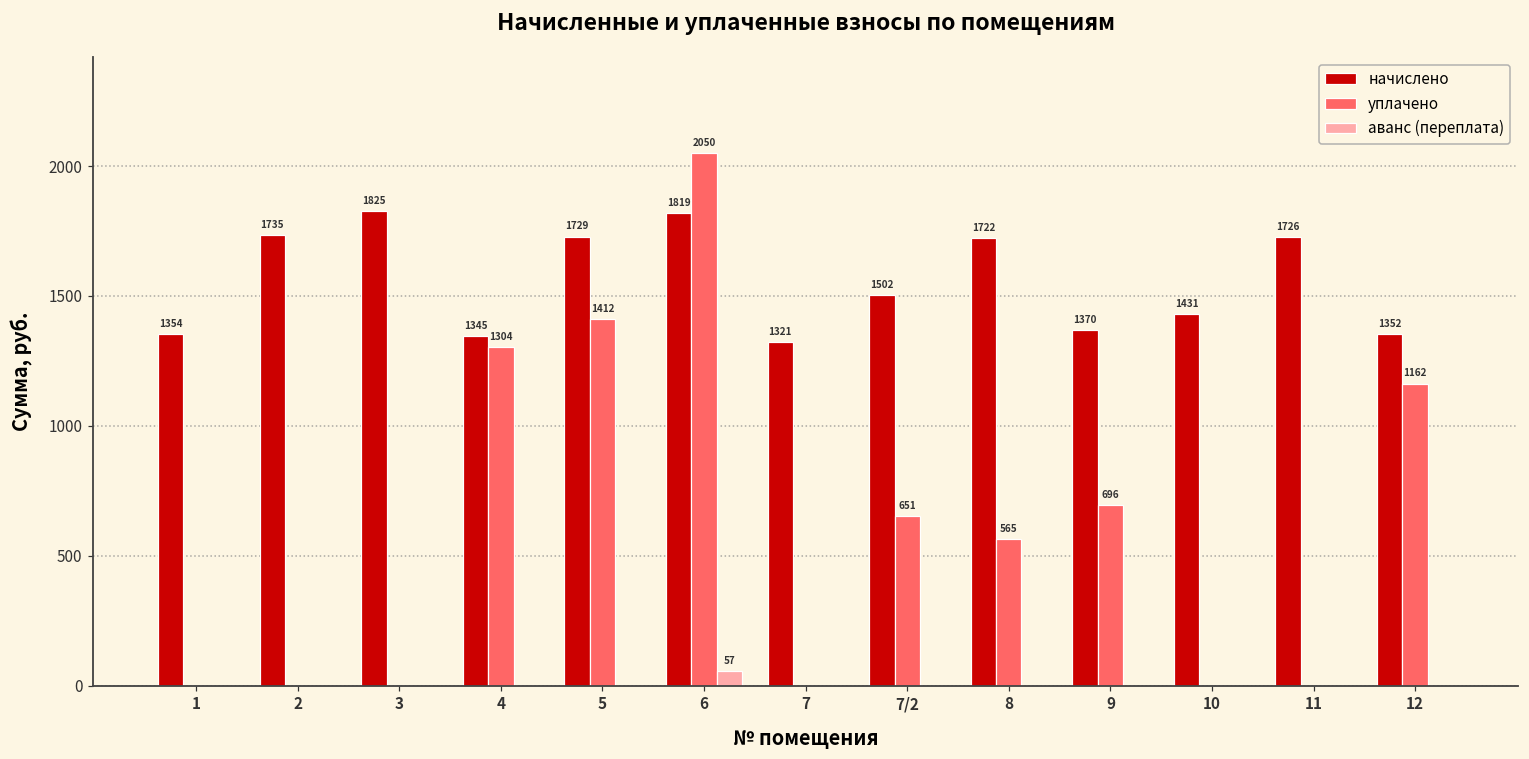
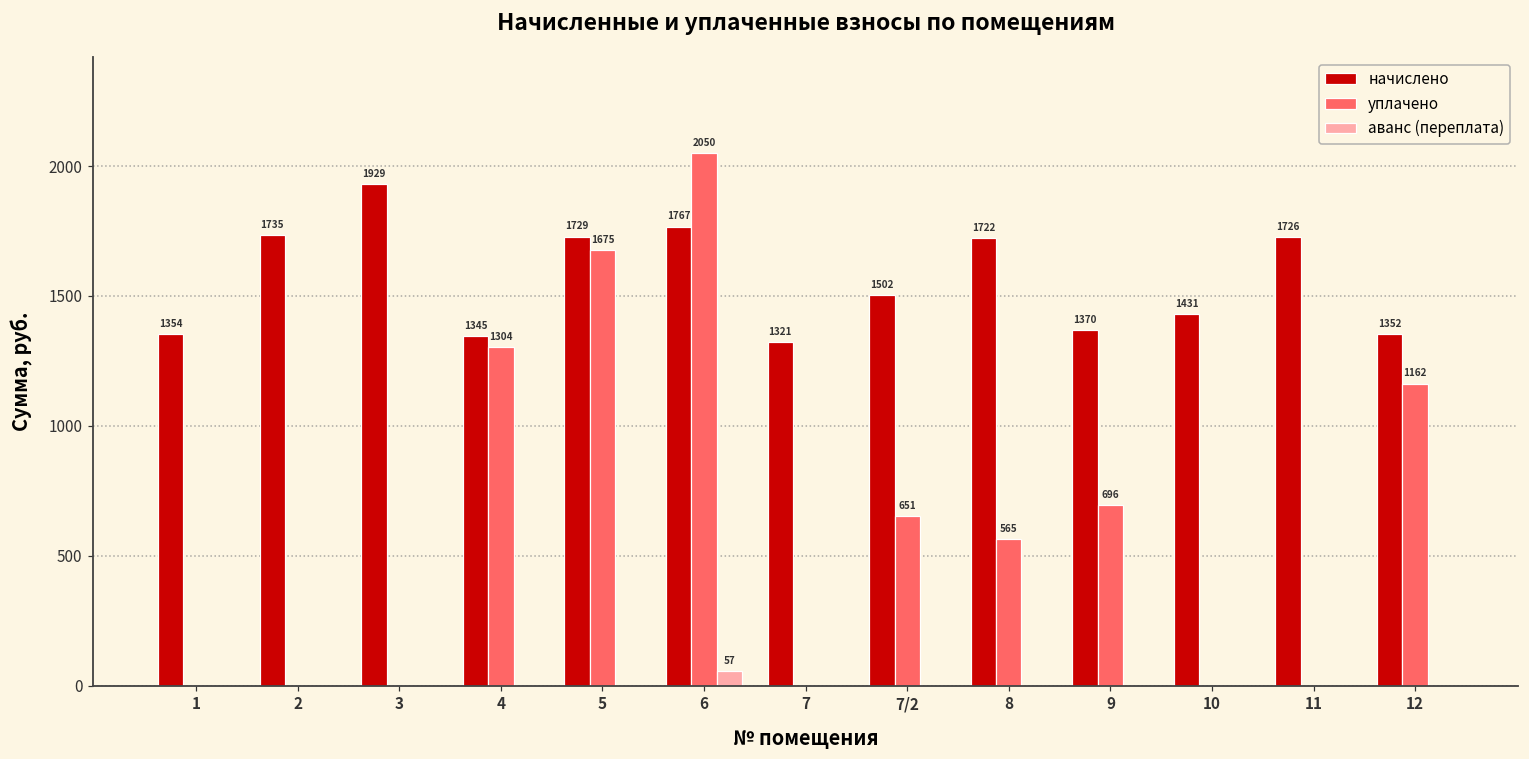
начислено, 3: 1825 -> 1929
уплачено, 5: 1412 -> 1675
начислено, 6: 1819 -> 1767
